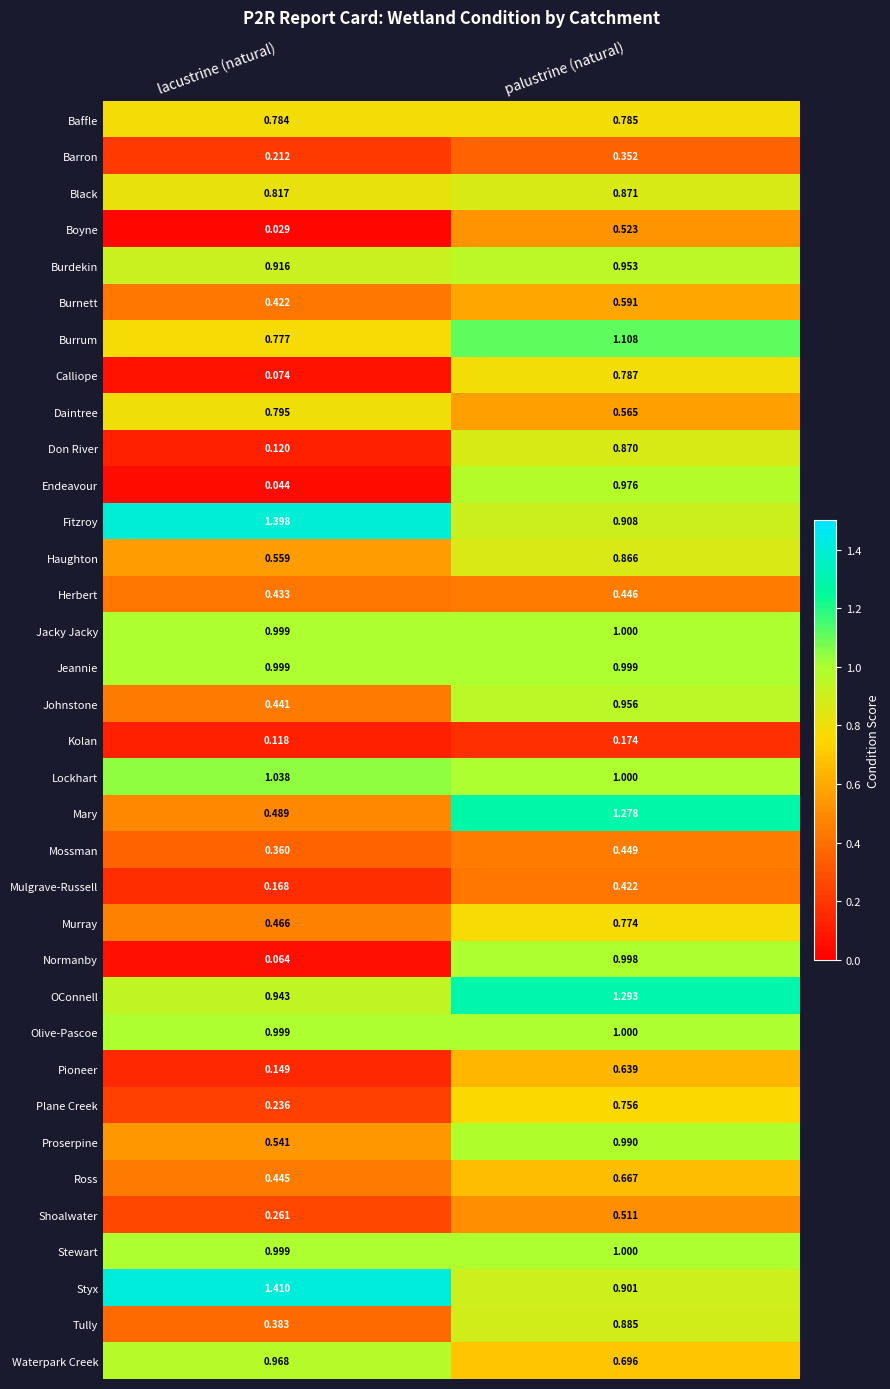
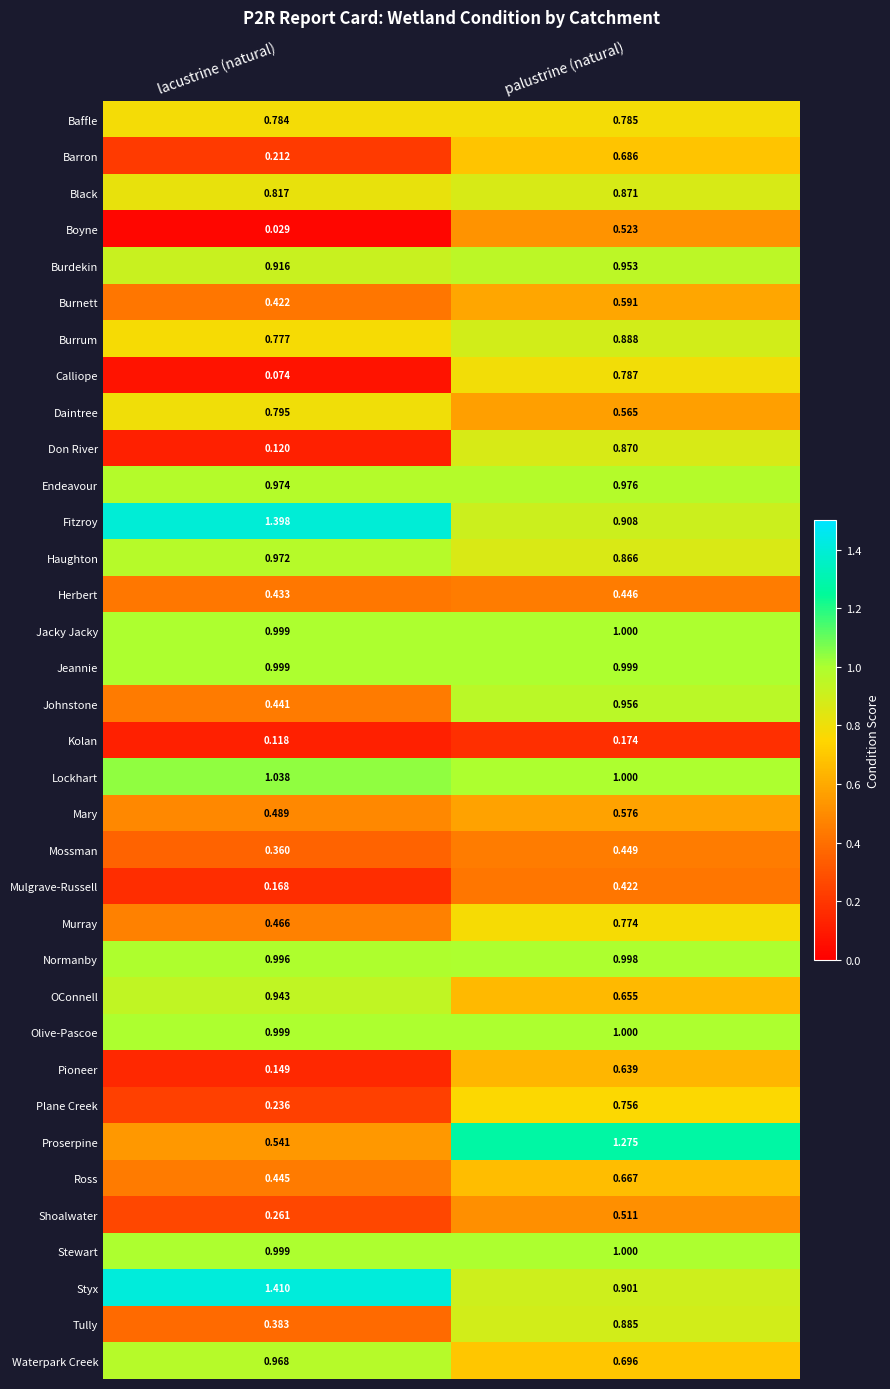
Barron, palustrine (natural): 0.352 -> 0.686
Burrum, palustrine (natural): 1.108 -> 0.888
Endeavour, lacustrine (natural): 0.044 -> 0.974
Haughton, lacustrine (natural): 0.559 -> 0.972
Mary, palustrine (natural): 1.278 -> 0.576
Normanby, lacustrine (natural): 0.064 -> 0.996
OConnell, palustrine (natural): 1.293 -> 0.655
Proserpine, palustrine (natural): 0.990 -> 1.275
